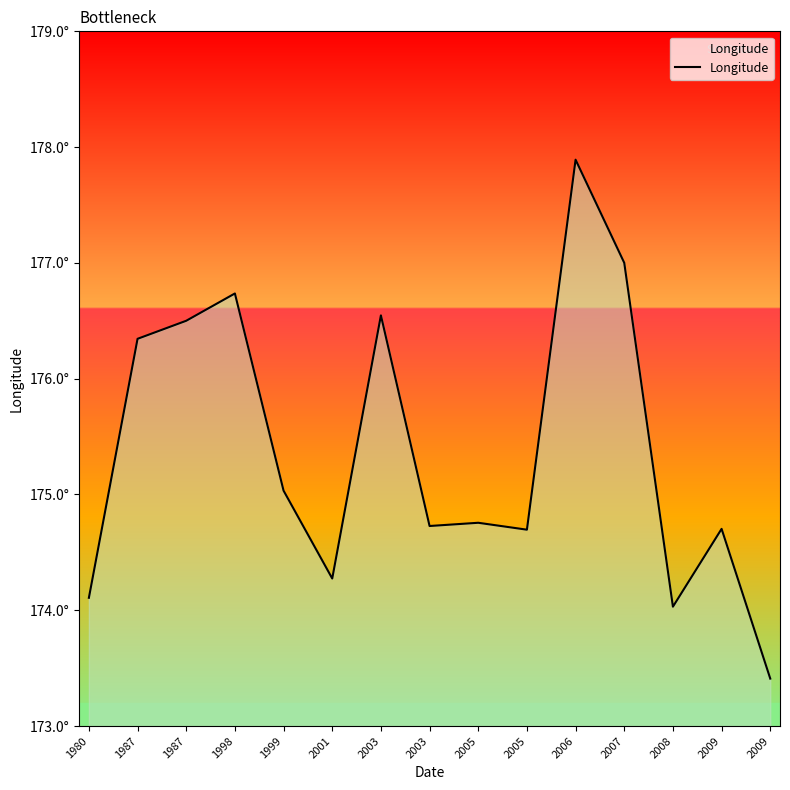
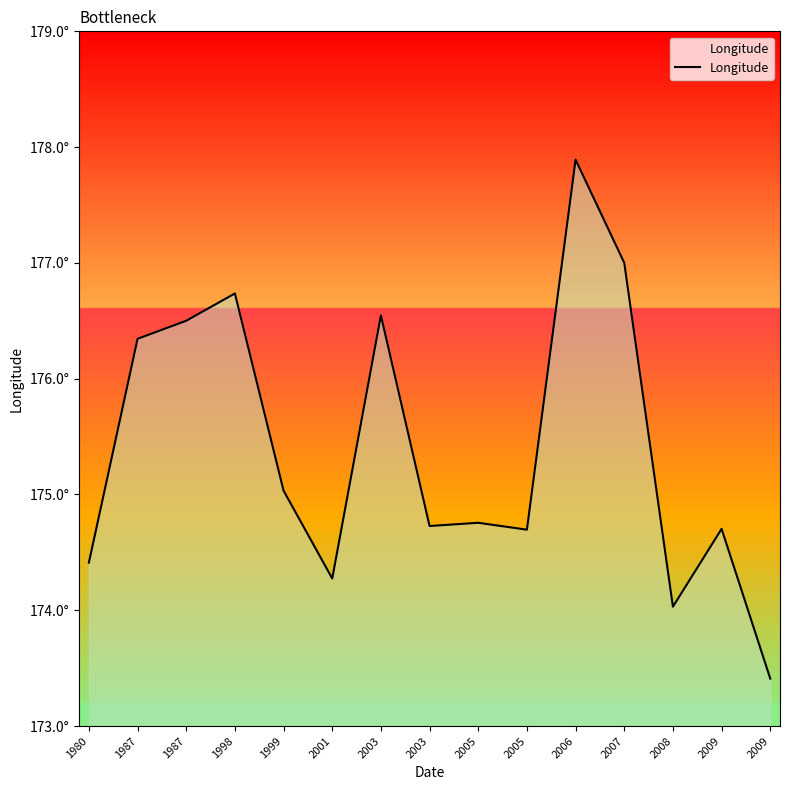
1980: 174.11° -> 174.41°
